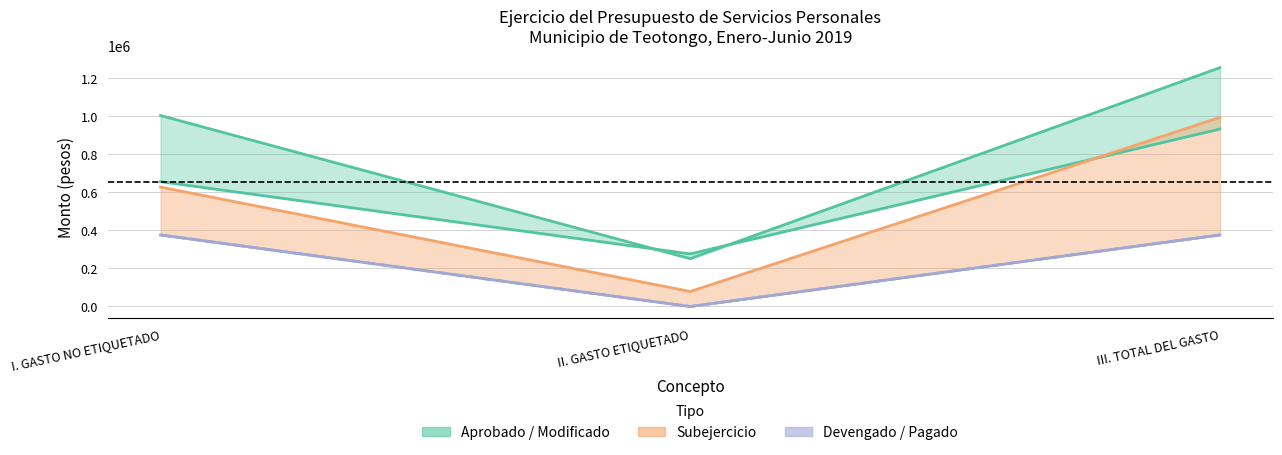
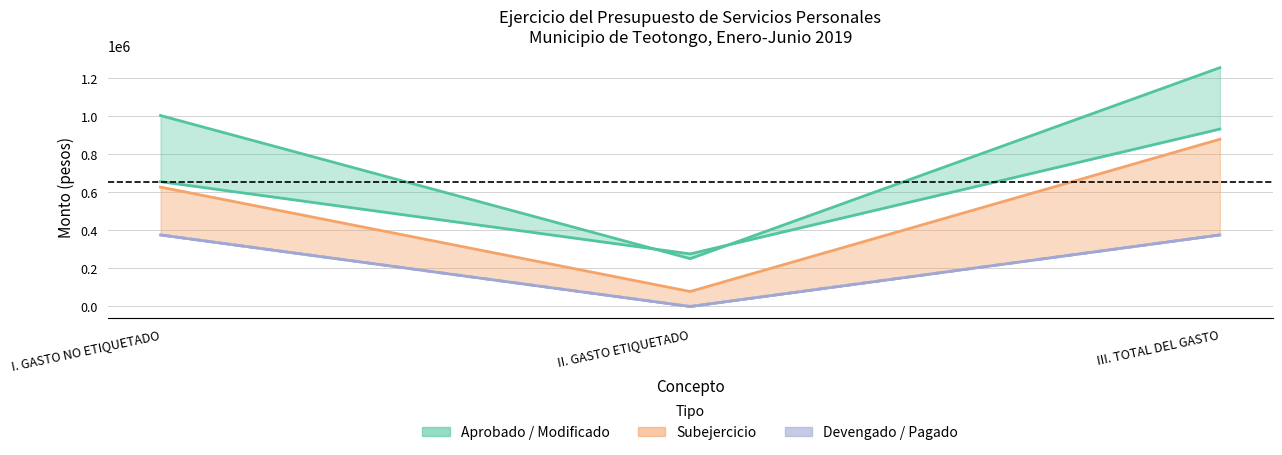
Subejercicio, III. TOTAL DEL GASTO: 990000 -> 880000
